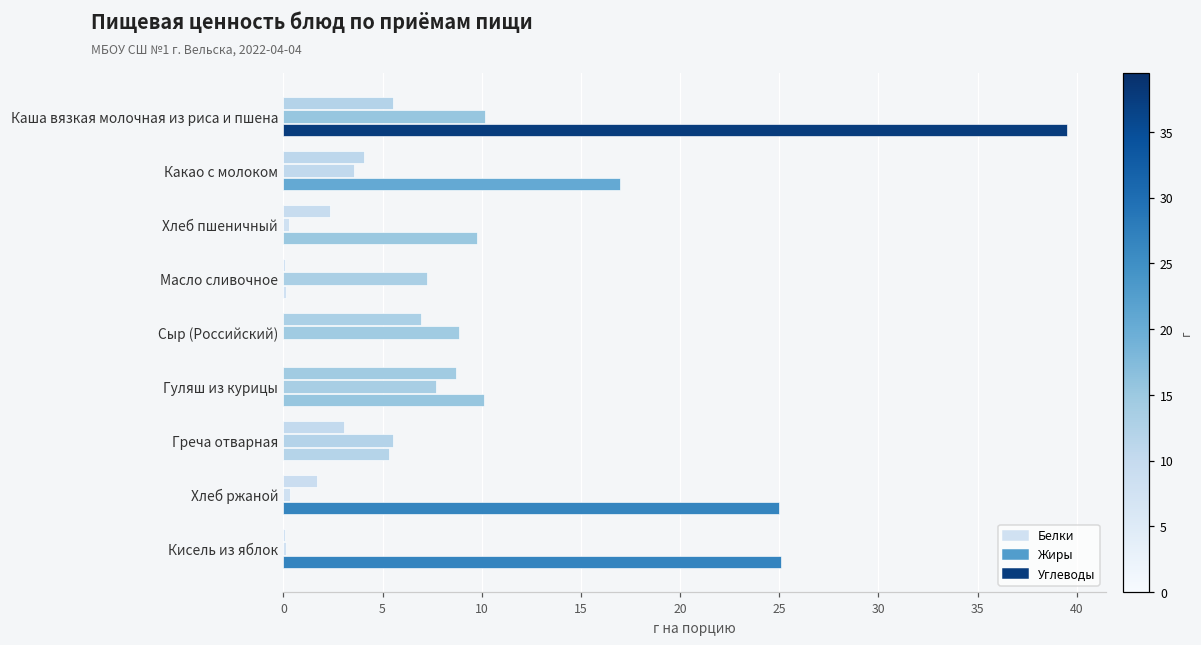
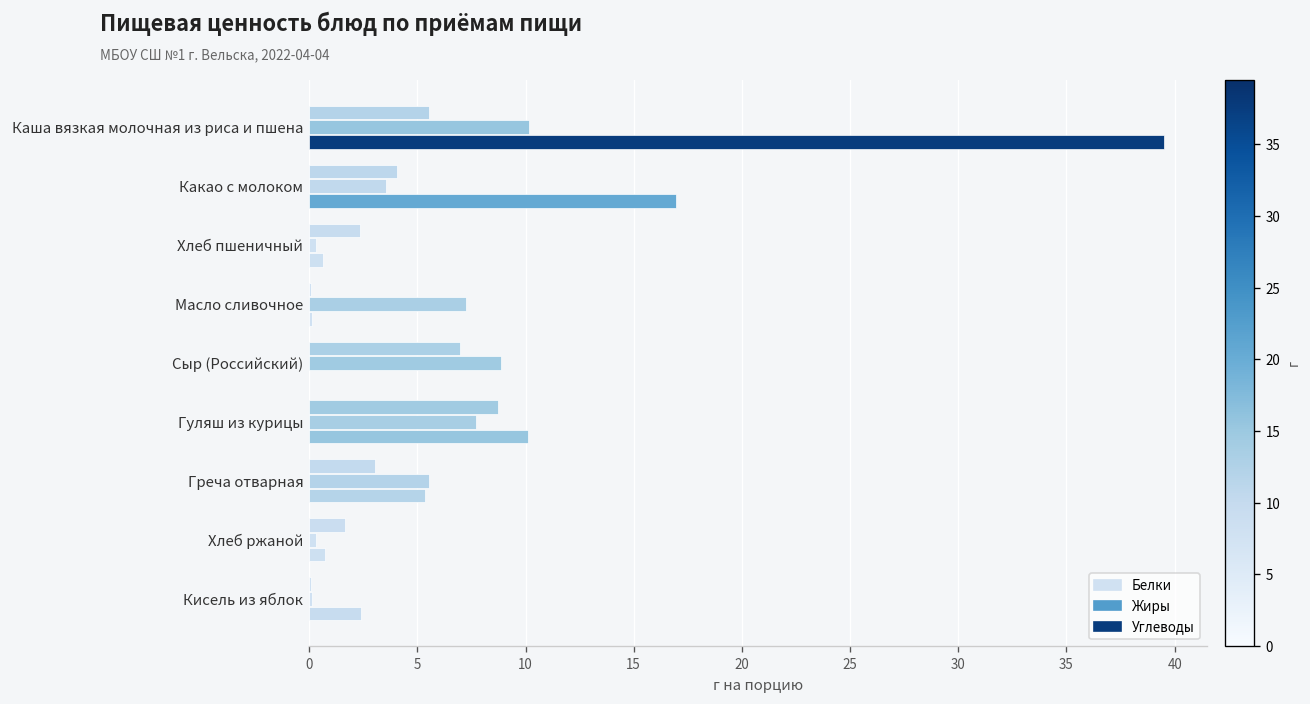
Углеводы, Хлеб пшеничный: 9.8 -> 0.6
Углеводы, Хлеб ржаной: 25.0 -> 0.7
Углеводы, Кисель из яблок: 25.1 -> 2.4
